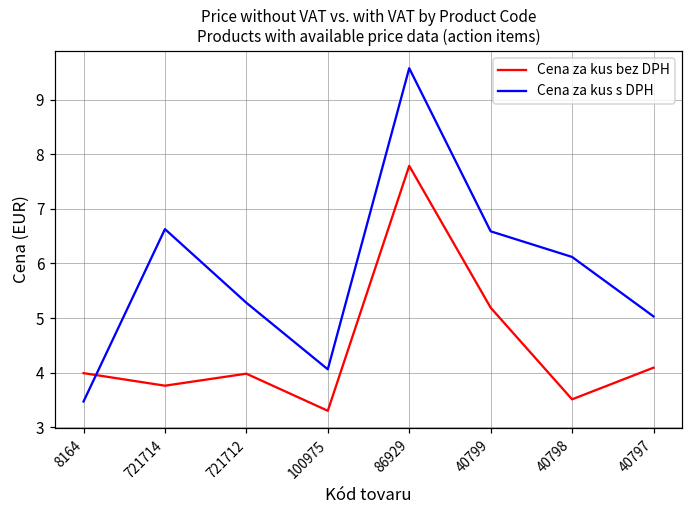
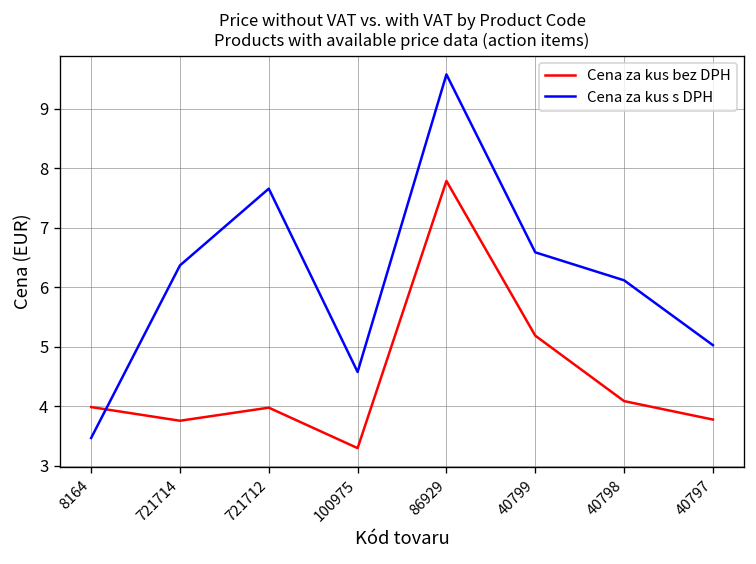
Cena za kus s DPH, 721714: 6.6 -> 6.4
Cena za kus s DPH, 721712: 5.3 -> 7.7
Cena za kus s DPH, 100975: 4.1 -> 4.6
Cena za kus bez DPH, 40798: 3.5 -> 4.1
Cena za kus bez DPH, 40797: 4.1 -> 3.8
